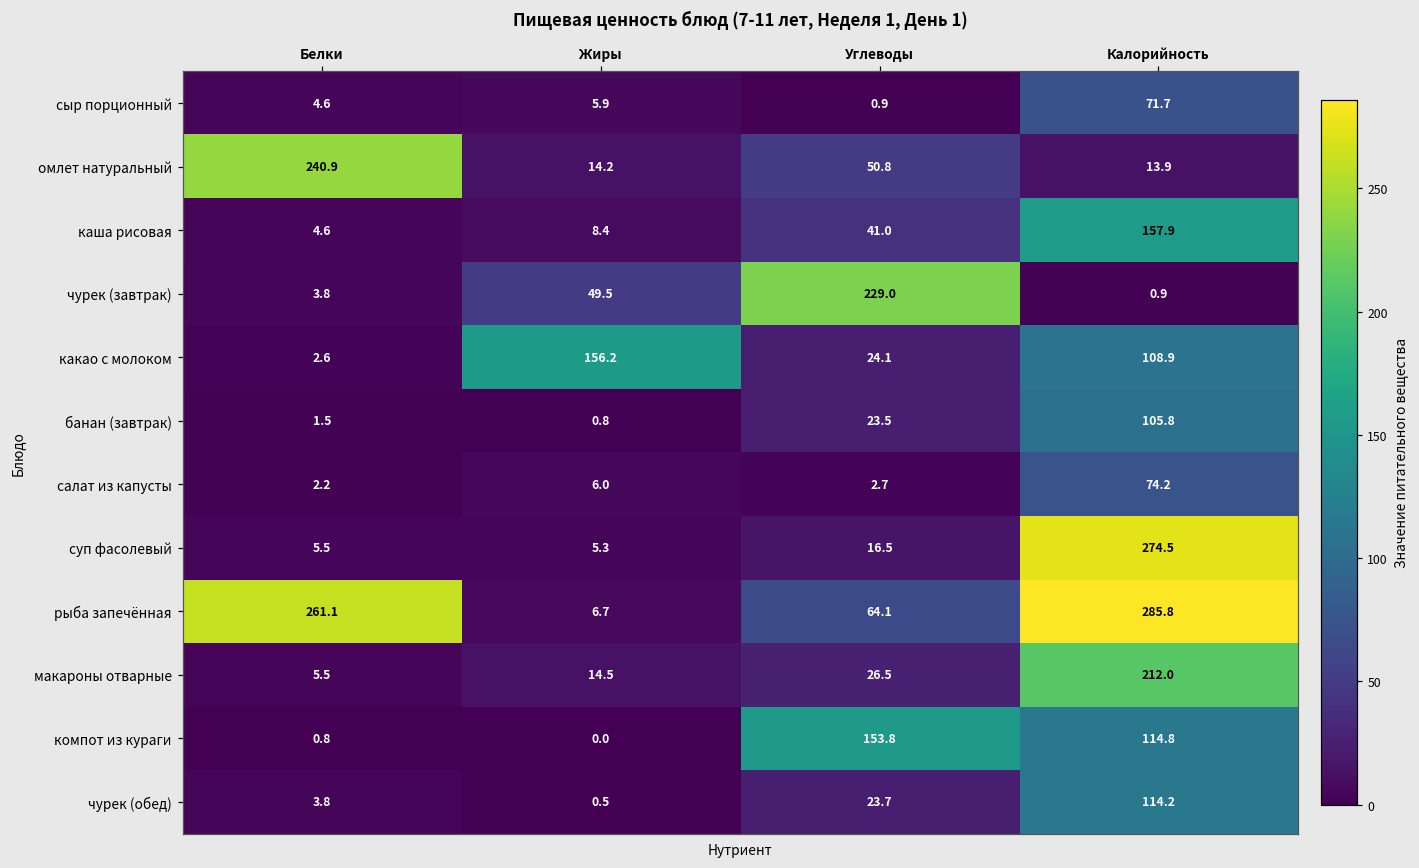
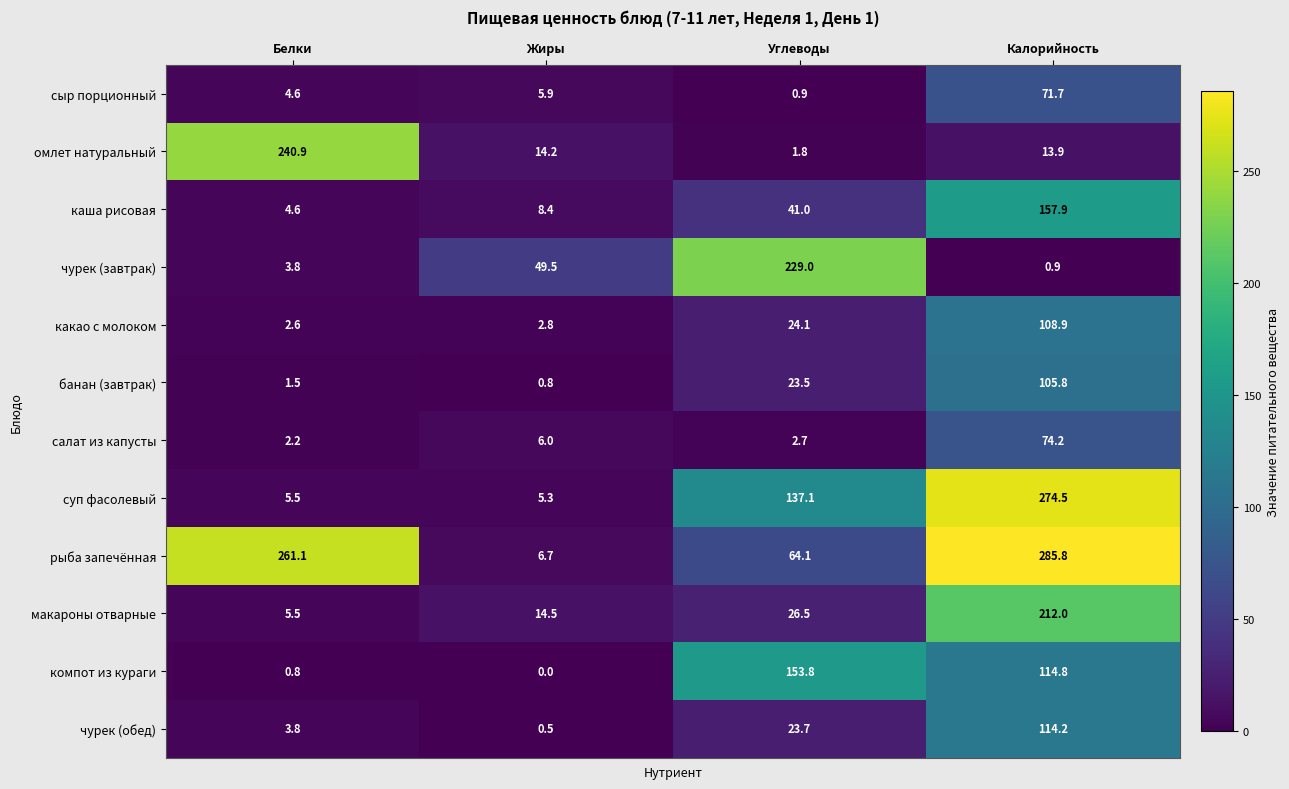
омлет натуральный, Углеводы: 50.8 -> 1.8
какао с молоком, Жиры: 156.2 -> 2.8
суп фасолевый, Углеводы: 16.5 -> 137.1
